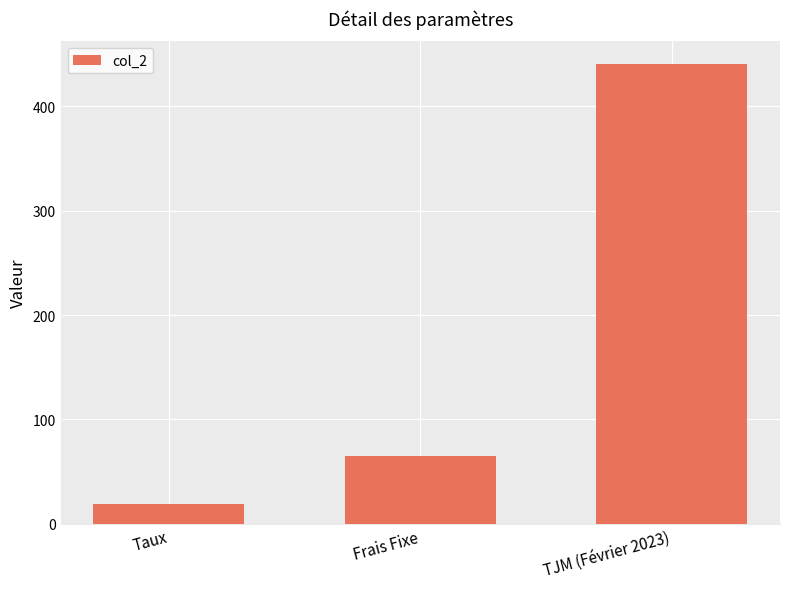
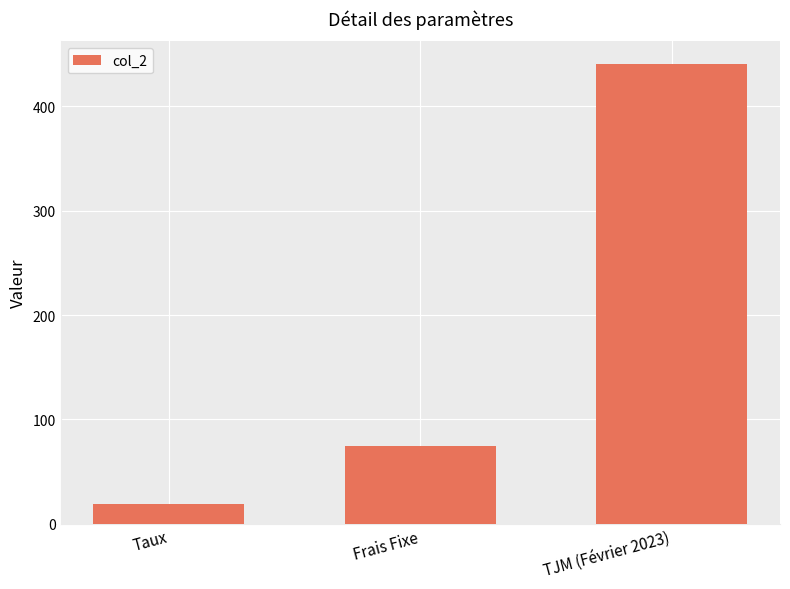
Frais Fixe: 65 -> 75
